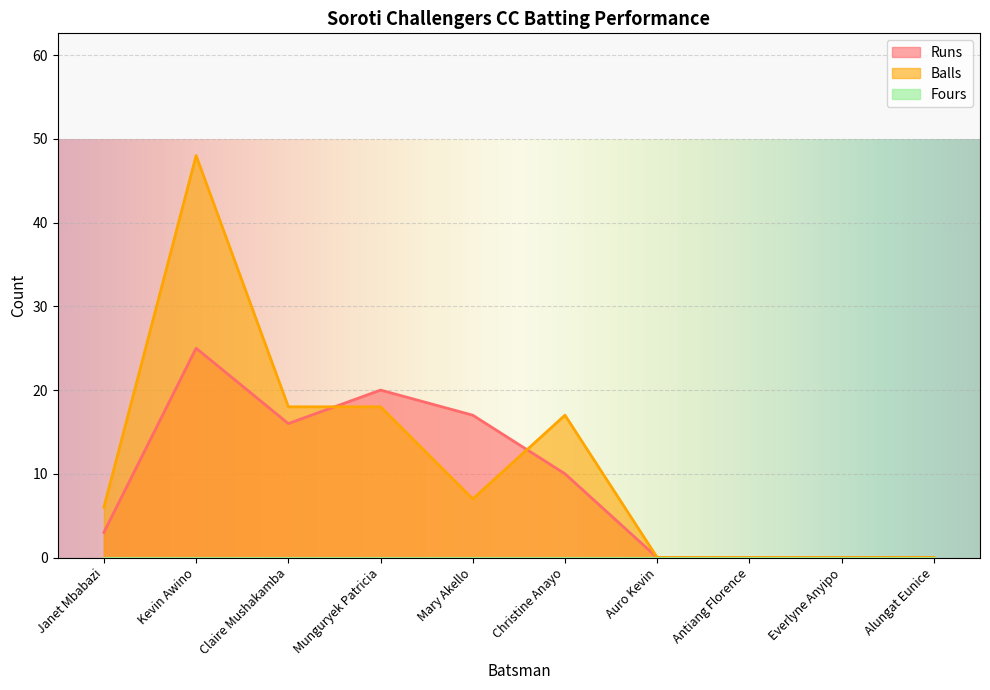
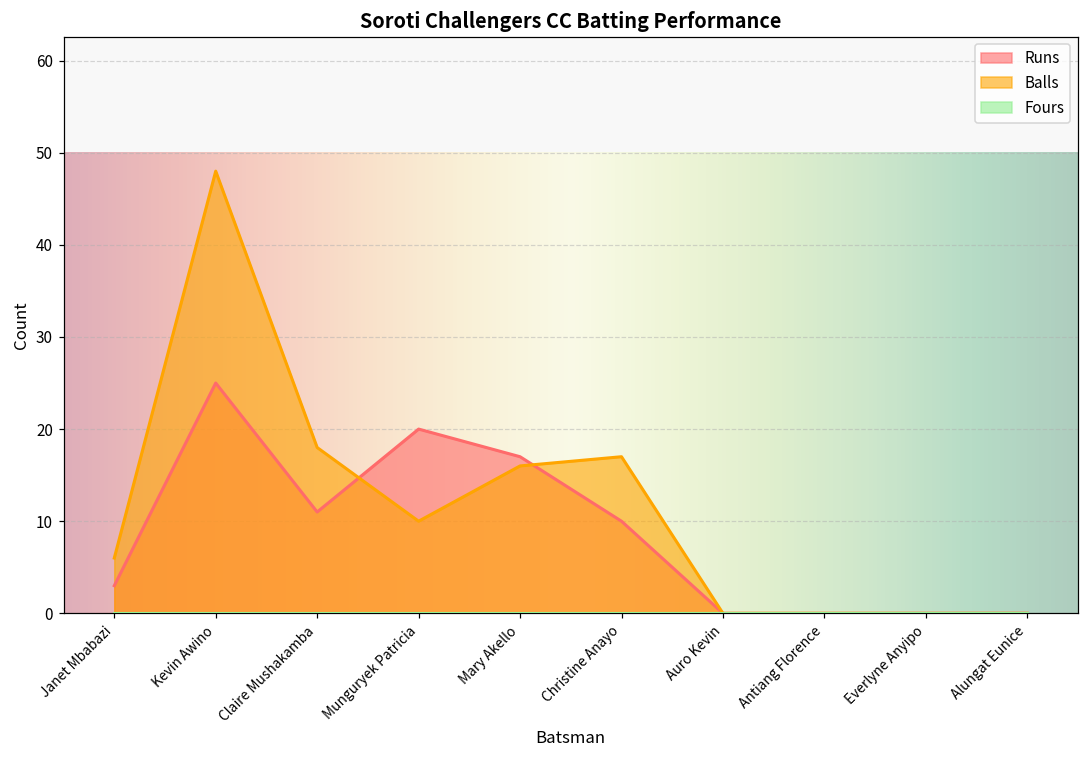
Runs, Claire Mushakamba: 16 -> 11
Balls, Munguryek Patricia: 18 -> 10
Balls, Mary Akello: 7 -> 16
